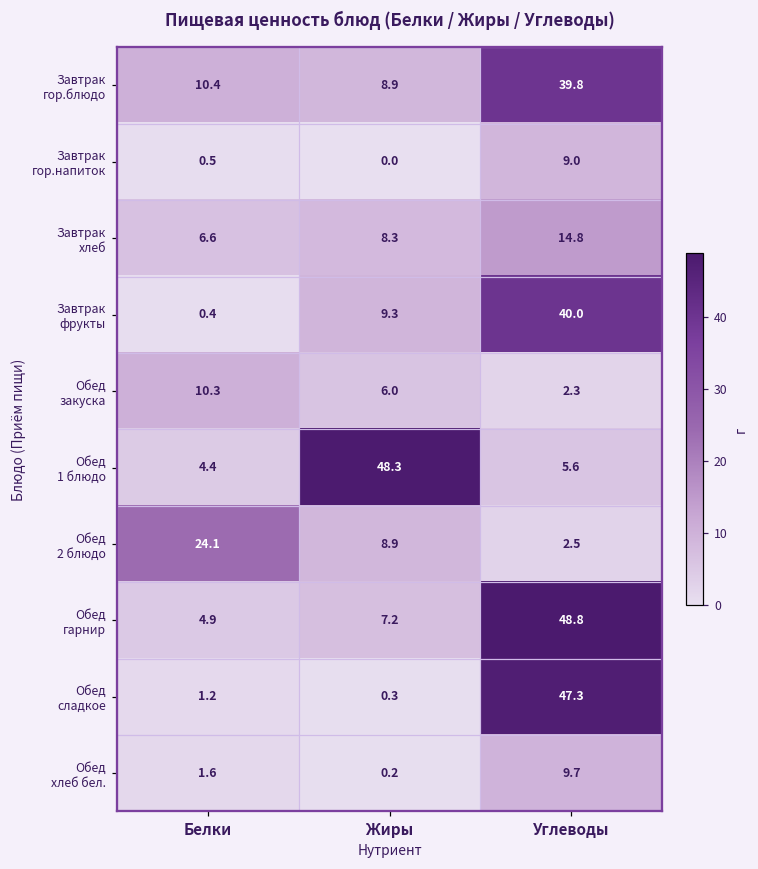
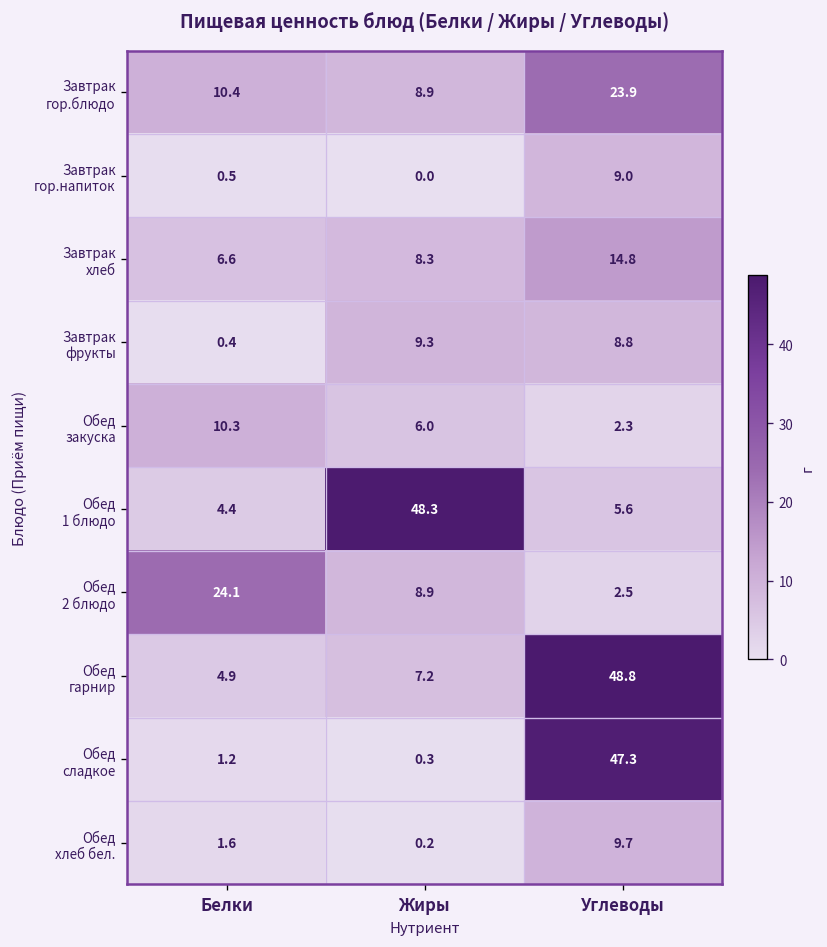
Завтрак гор.блюдо, Углеводы: 39.8 -> 23.9
Завтрак фрукты, Углеводы: 40.0 -> 8.8
